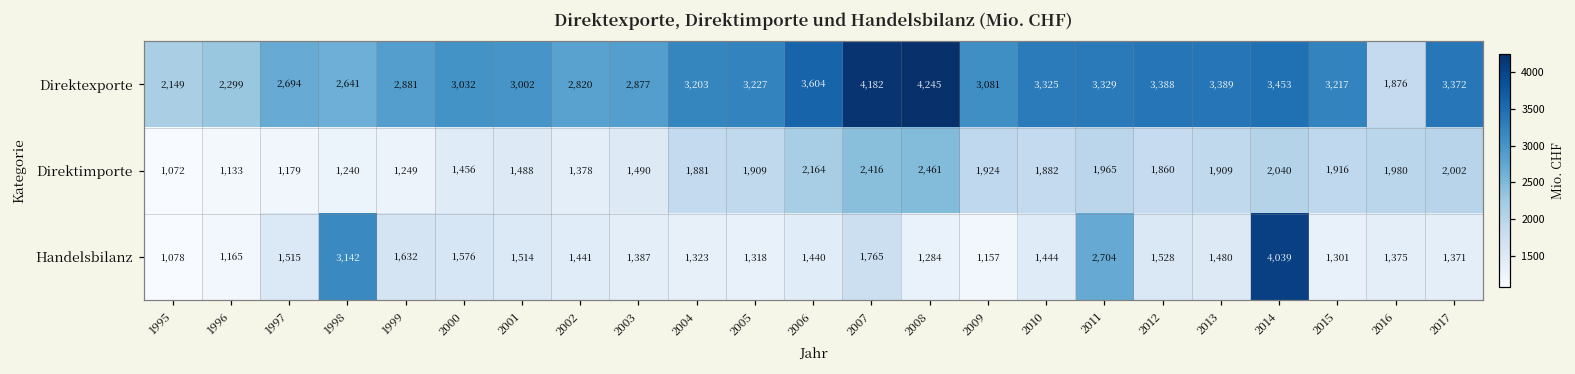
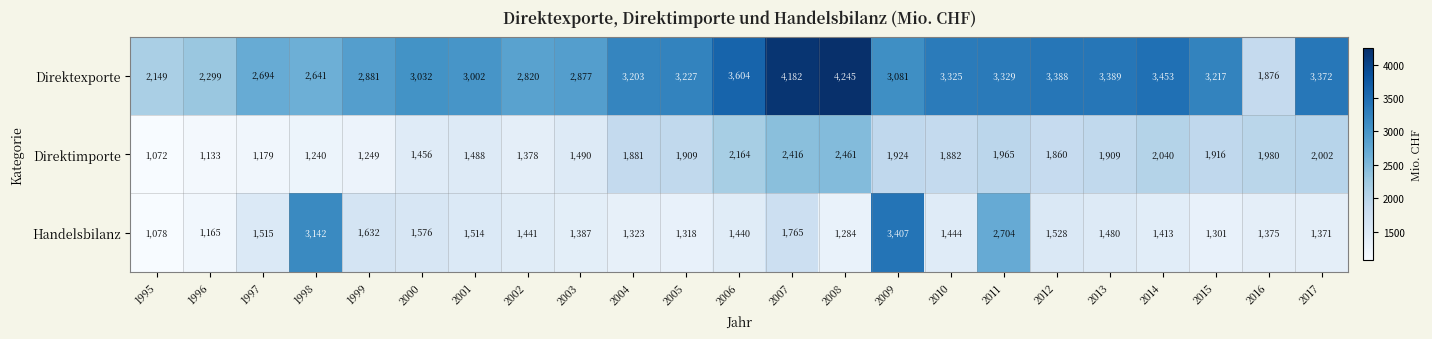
Handelsbilanz, 2009: 1,157 -> 3,407
Handelsbilanz, 2014: 4,039 -> 1,413
